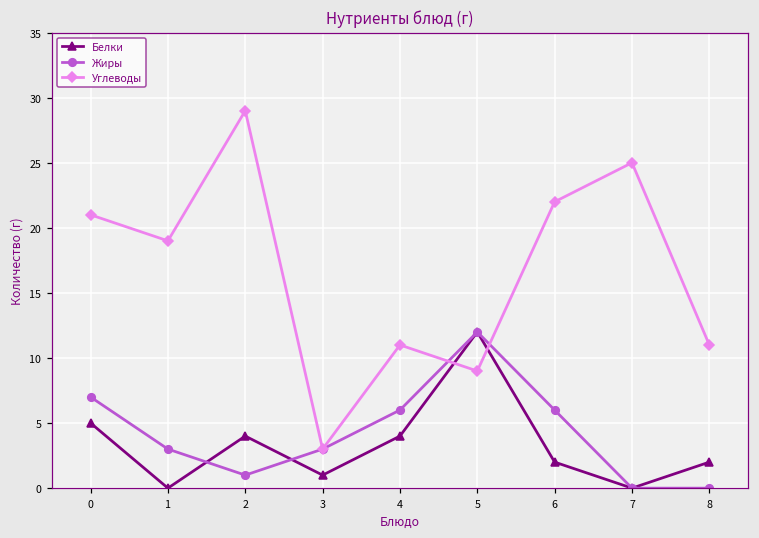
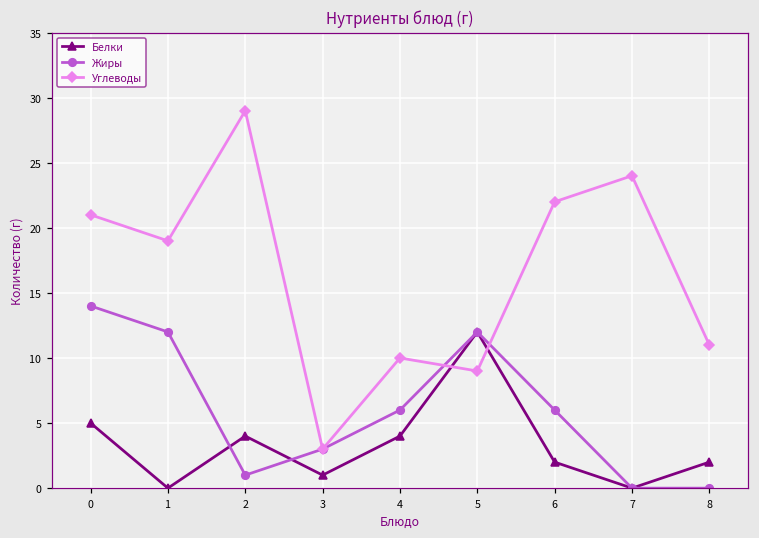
Жиры, 0: 7 -> 14
Жиры, 1: 3 -> 12
Углеводы, 4: 11 -> 10
Углеводы, 7: 25 -> 24
